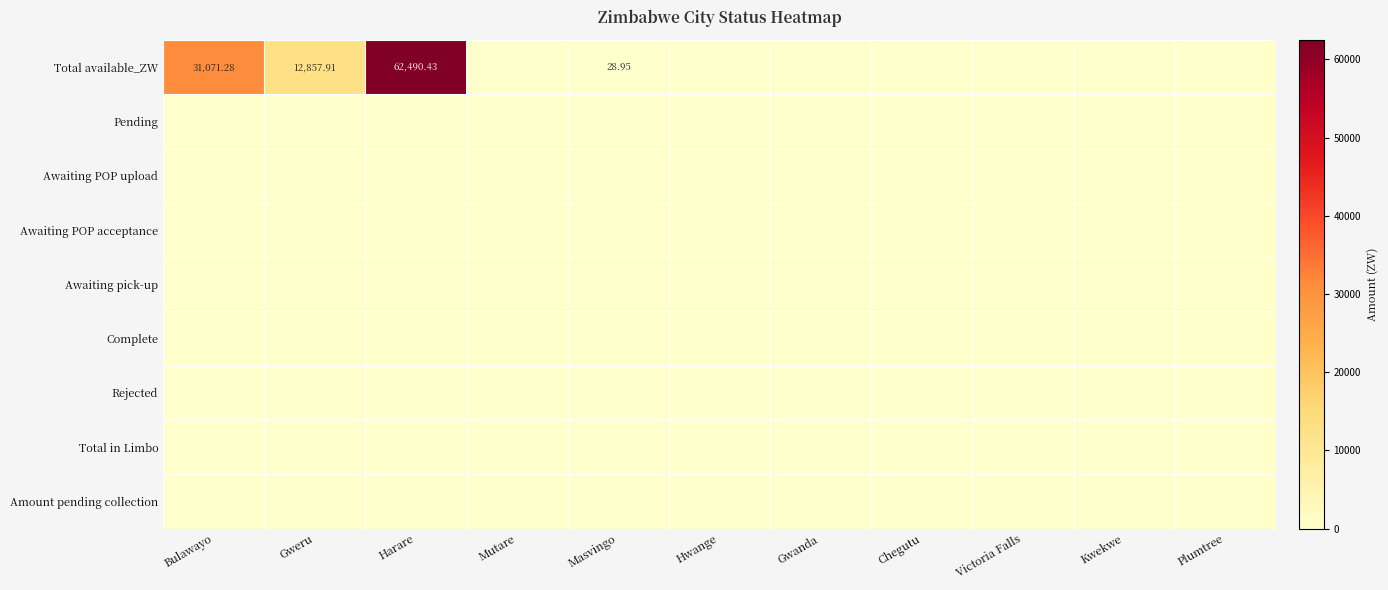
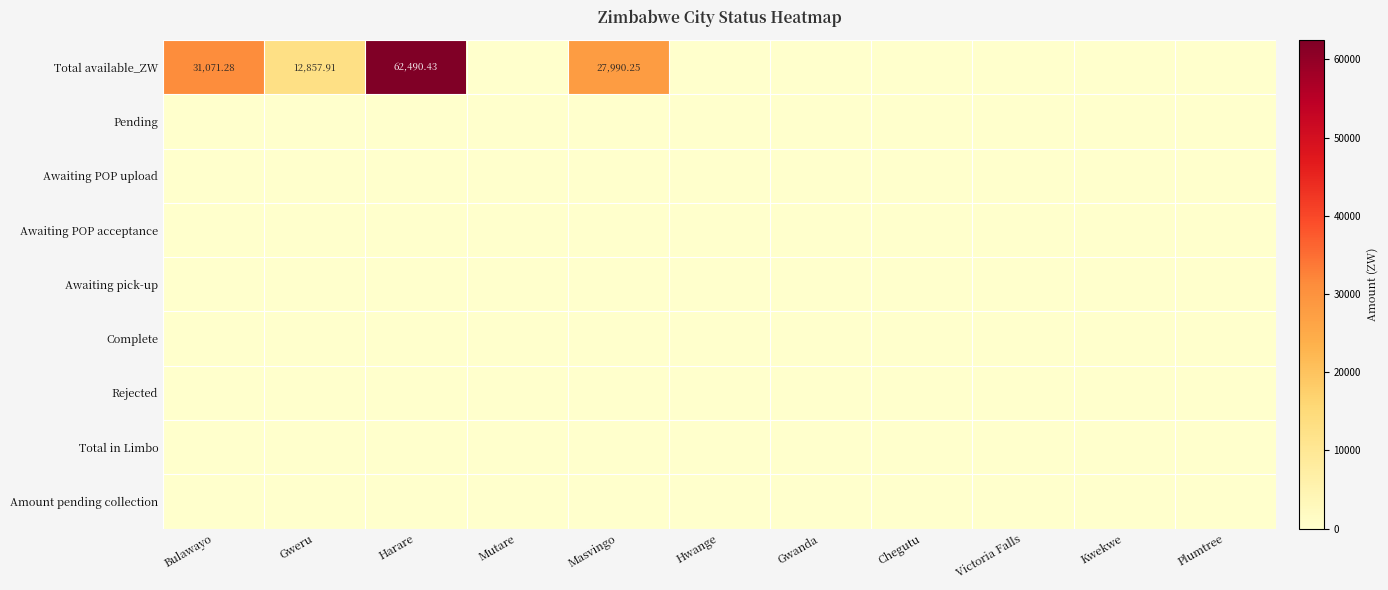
Total available_ZW, Masvingo: 28.95 -> 27,990.25
